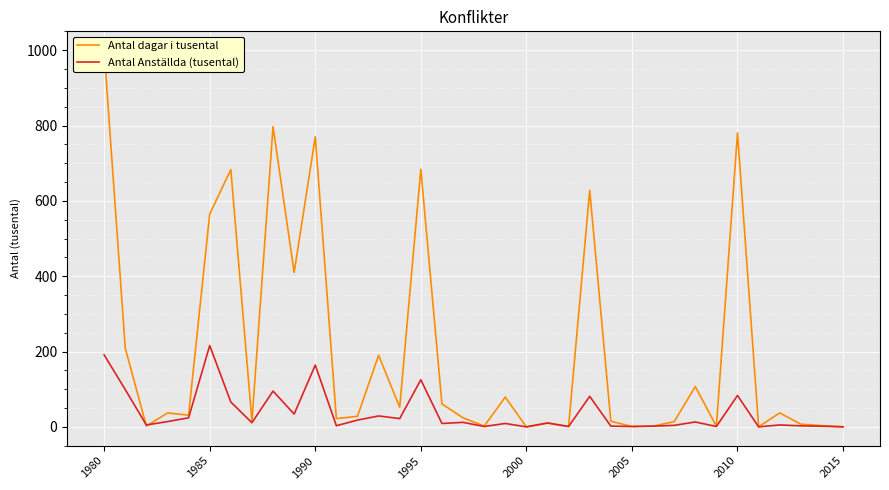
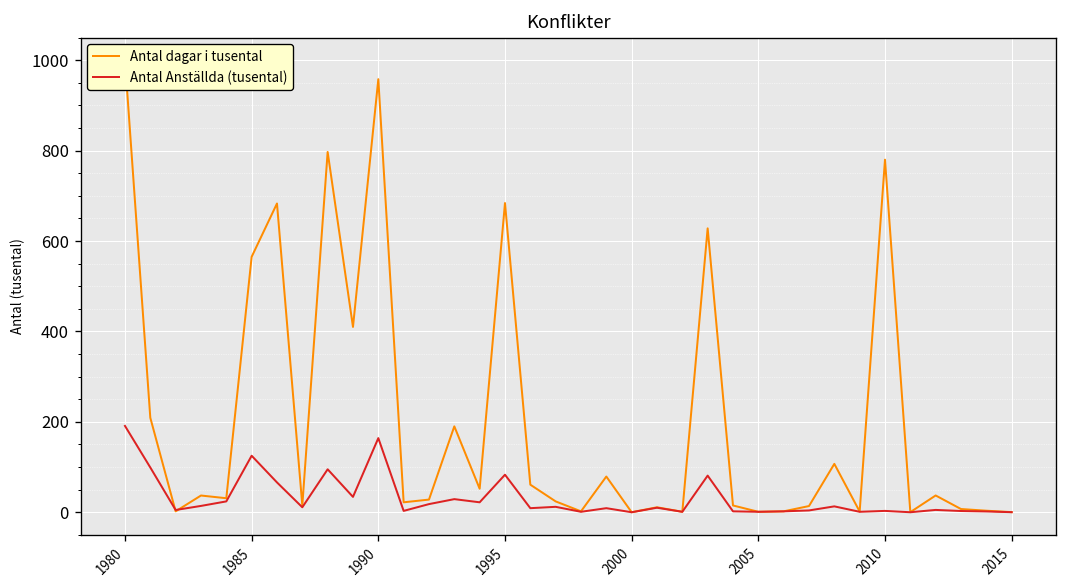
Antal Anställda (tusental), 1985: 220 -> 130
Antal dagar i tusental, 1990: 770 -> 960
Antal Anställda (tusental), 1995: 130 -> 80
Antal Anställda (tusental), 2010: 80 -> 0
